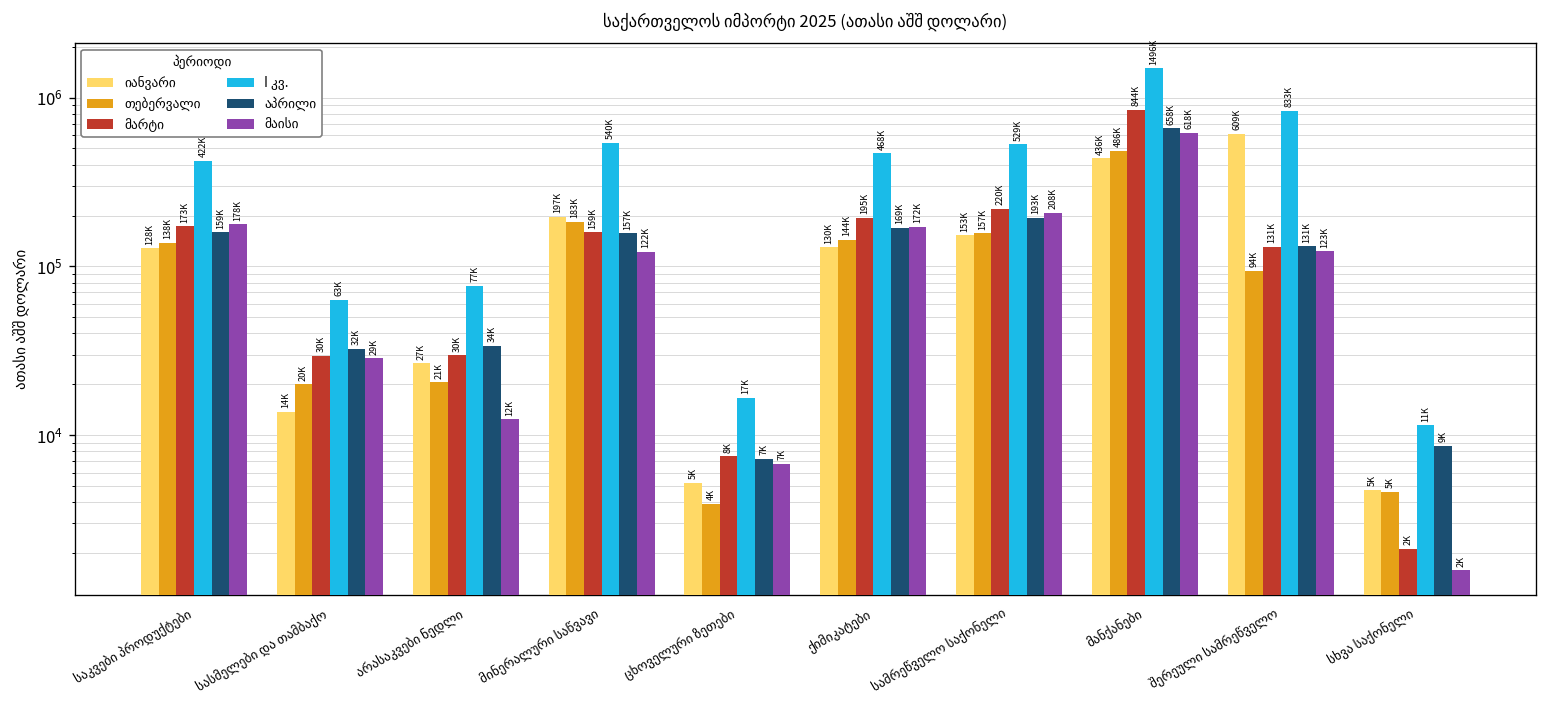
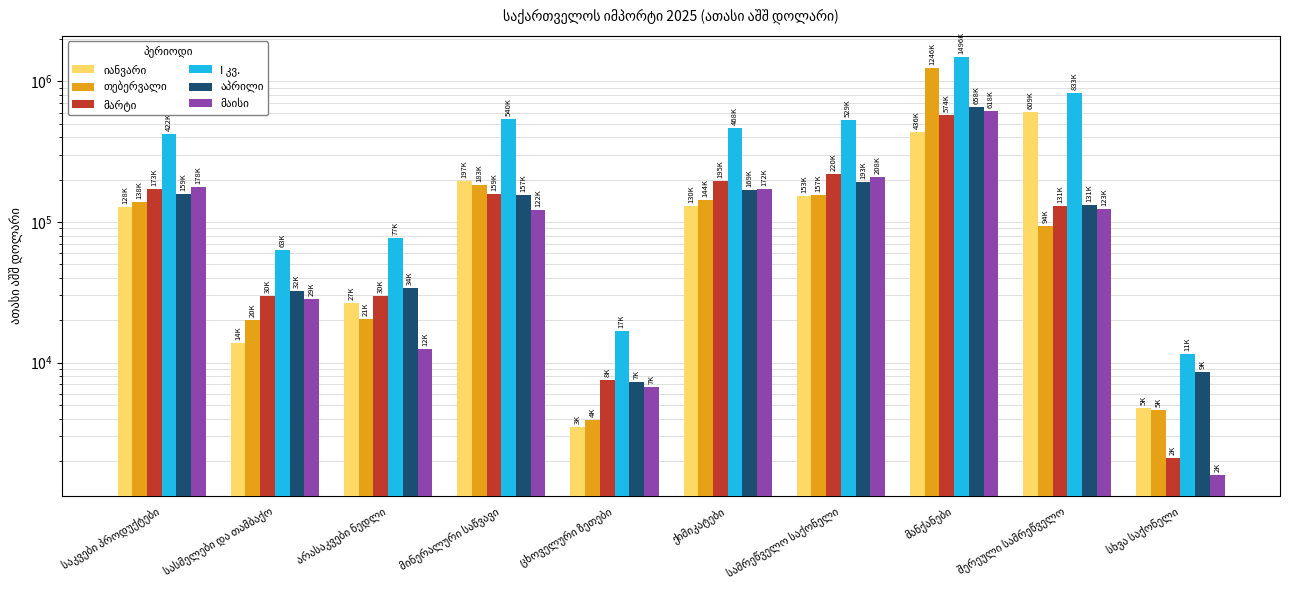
იანვარი, ცხოველური ზეთები: 5K -> 3K
თებერვალი, მანქანები: 486K -> 1246K
მარტი, მანქანები: 844K -> 574K
